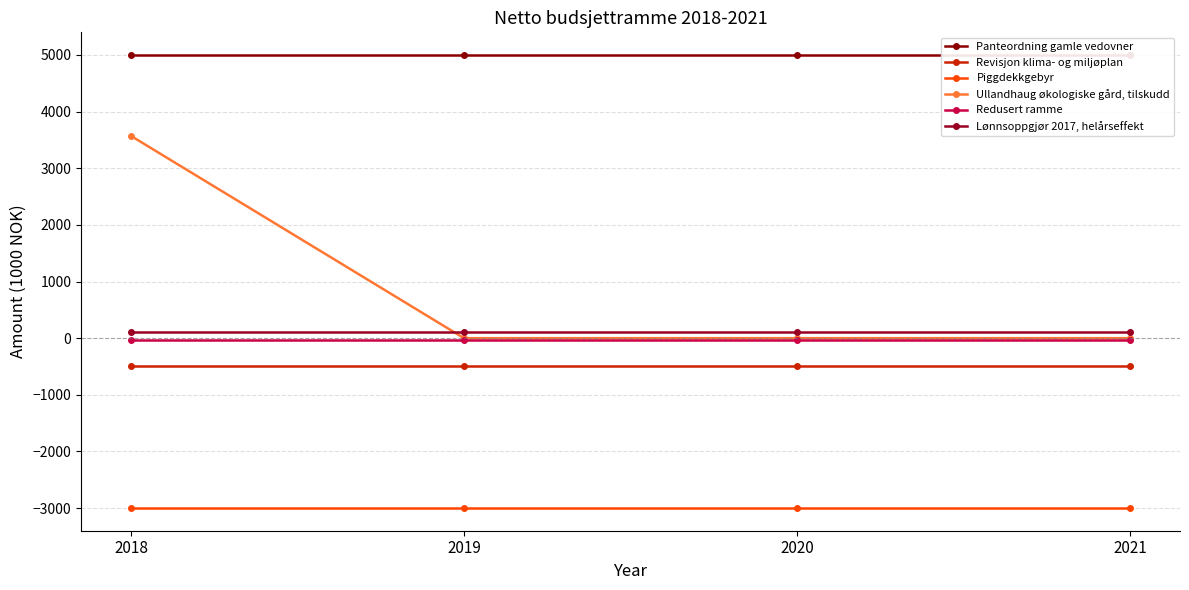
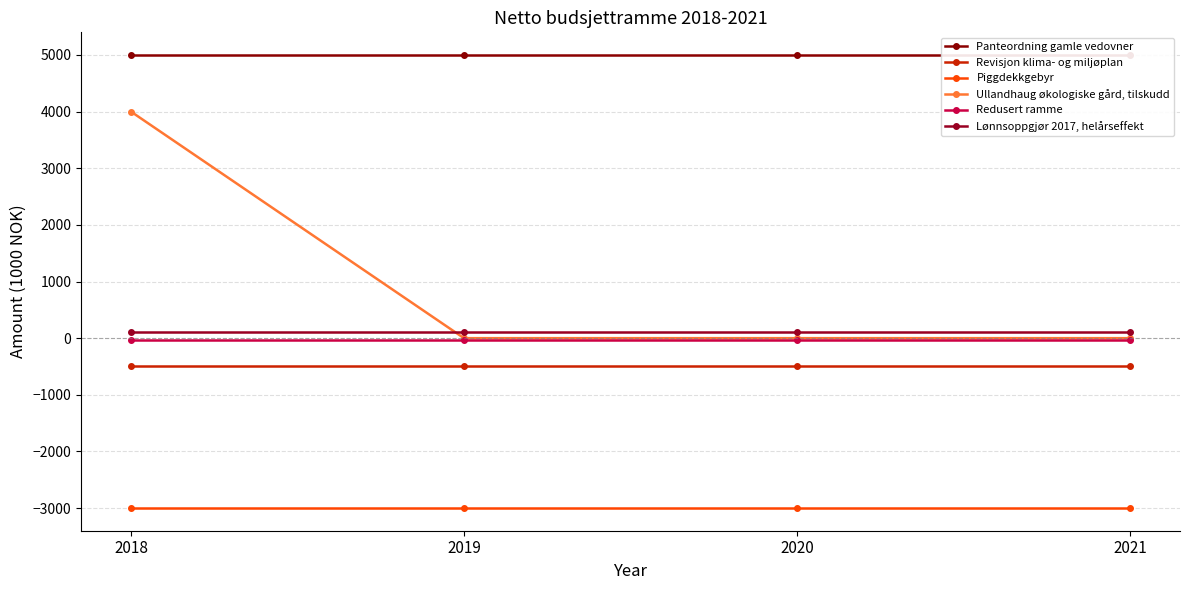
Ullandhaug økologiske gård, tilskudd, 2018: 3600 -> 4000
